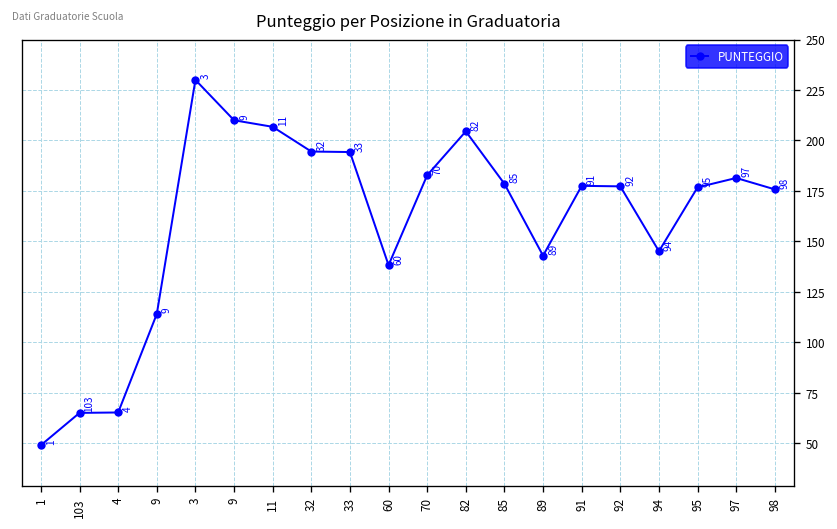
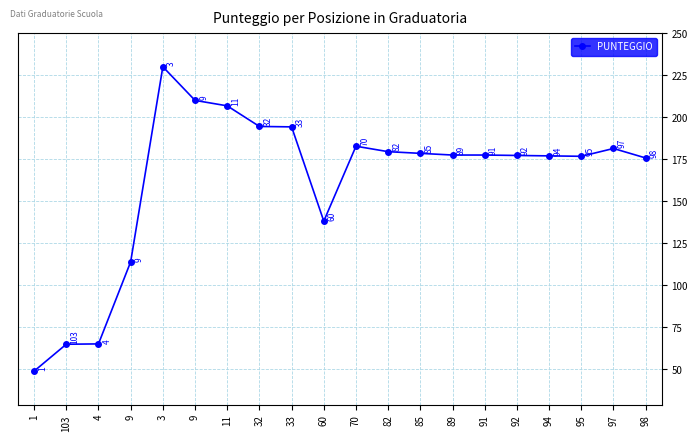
82: 205 -> 180
89: 143 -> 178
94: 145 -> 177
